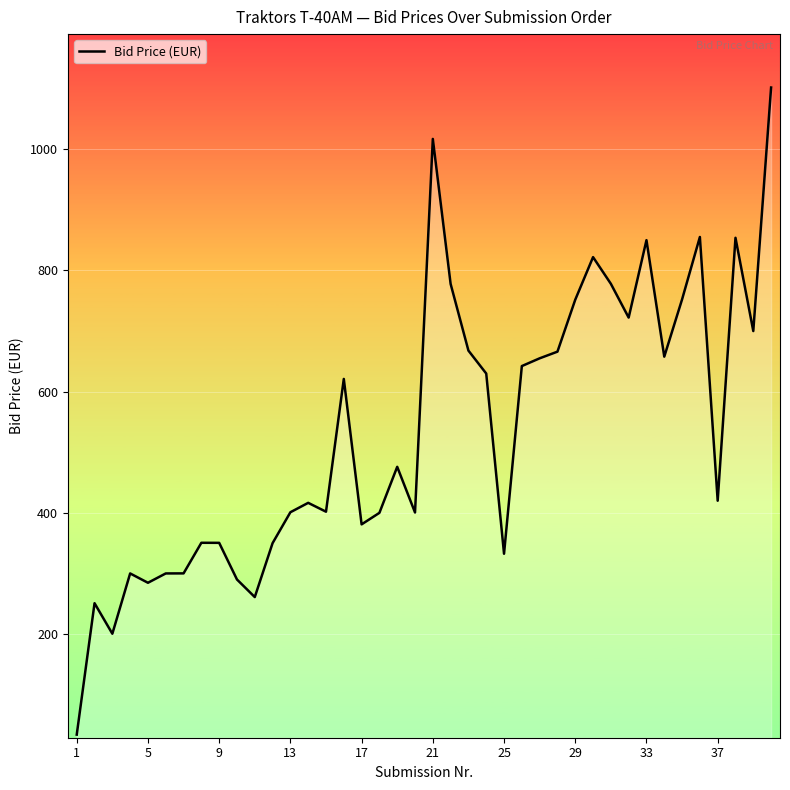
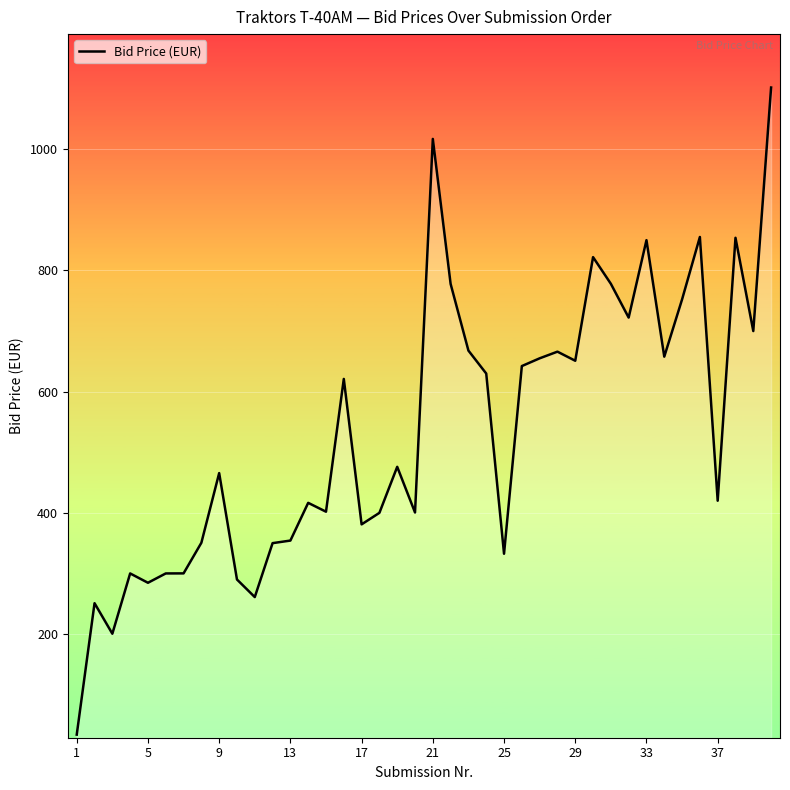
9: 350 -> 470
13: 400 -> 350
29: 750 -> 650
